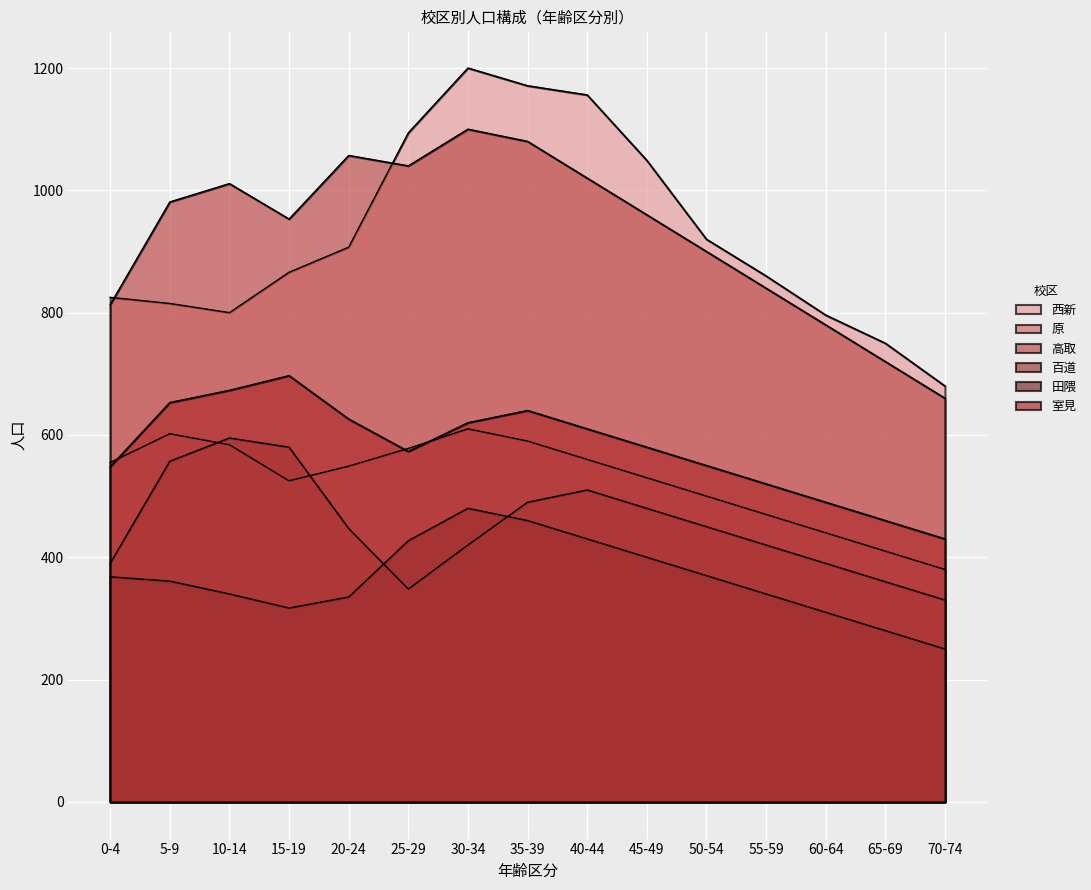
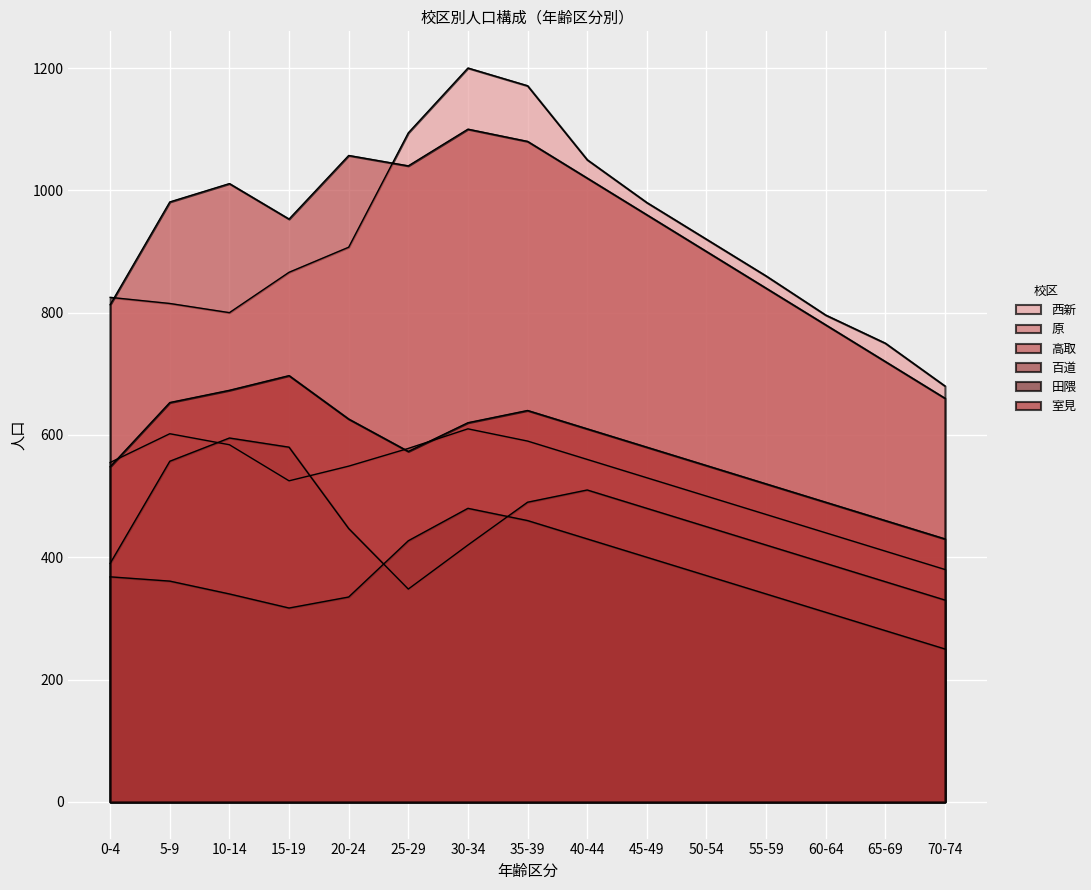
西新, 40-44: 1160 -> 1050
西新, 45-49: 1050 -> 980
